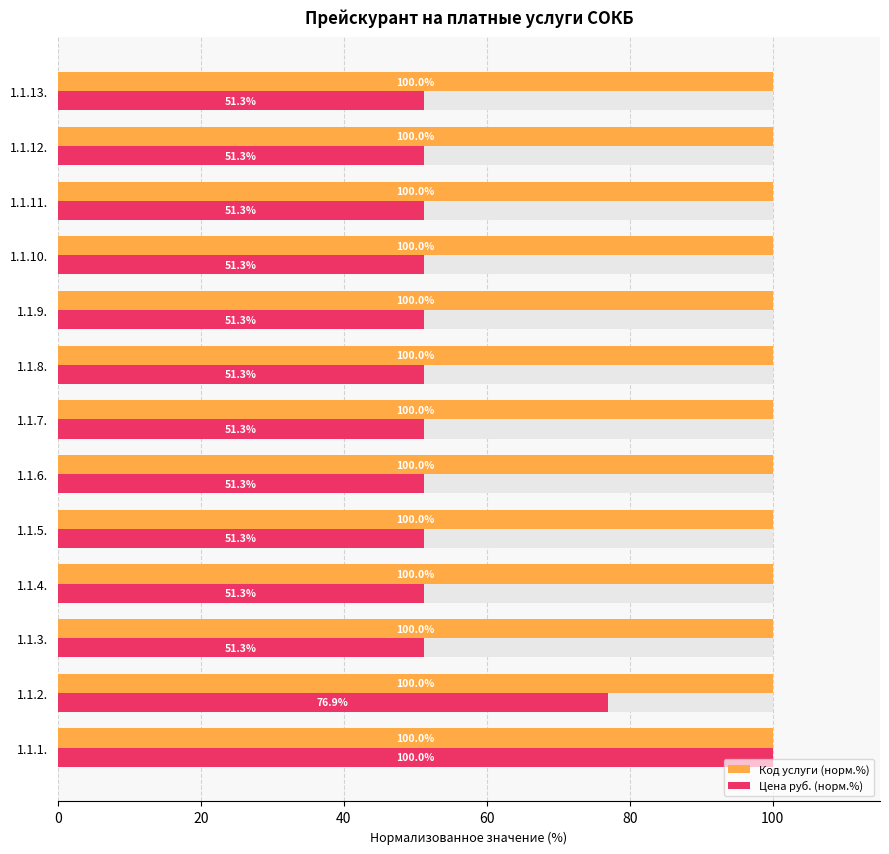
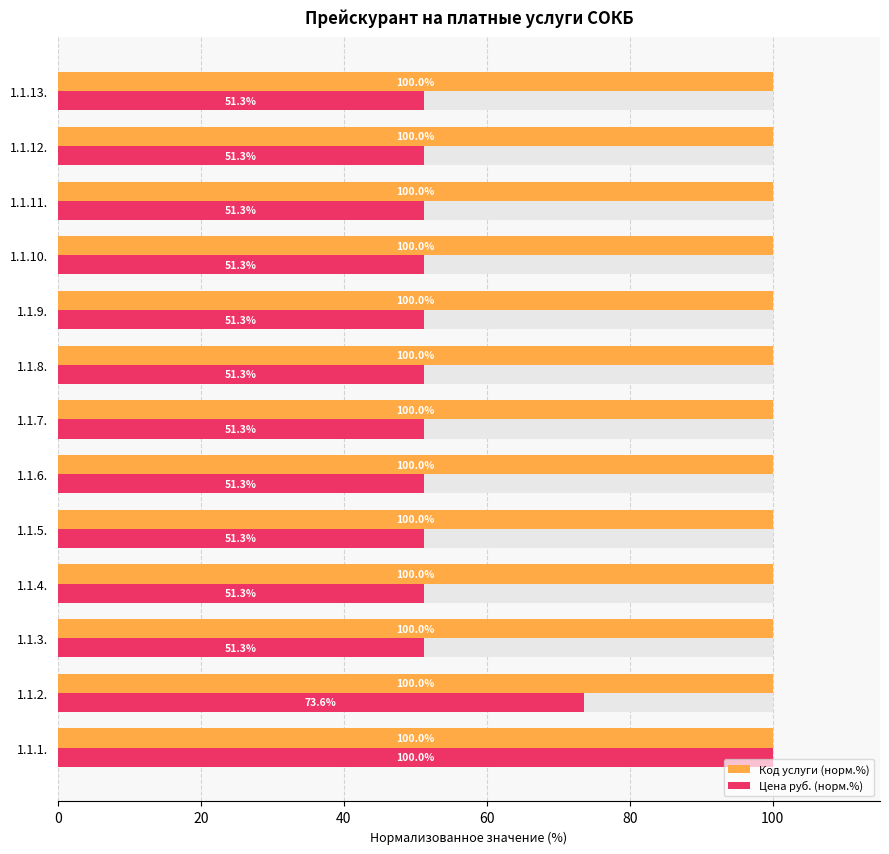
Цена руб. (норм.%), 1.1.2.: 76.9% -> 73.6%
